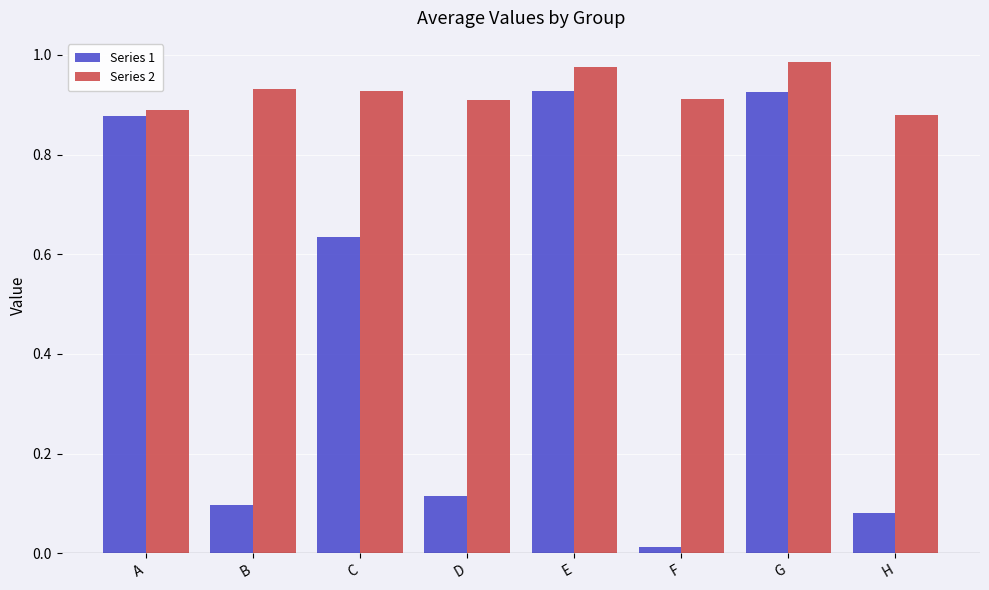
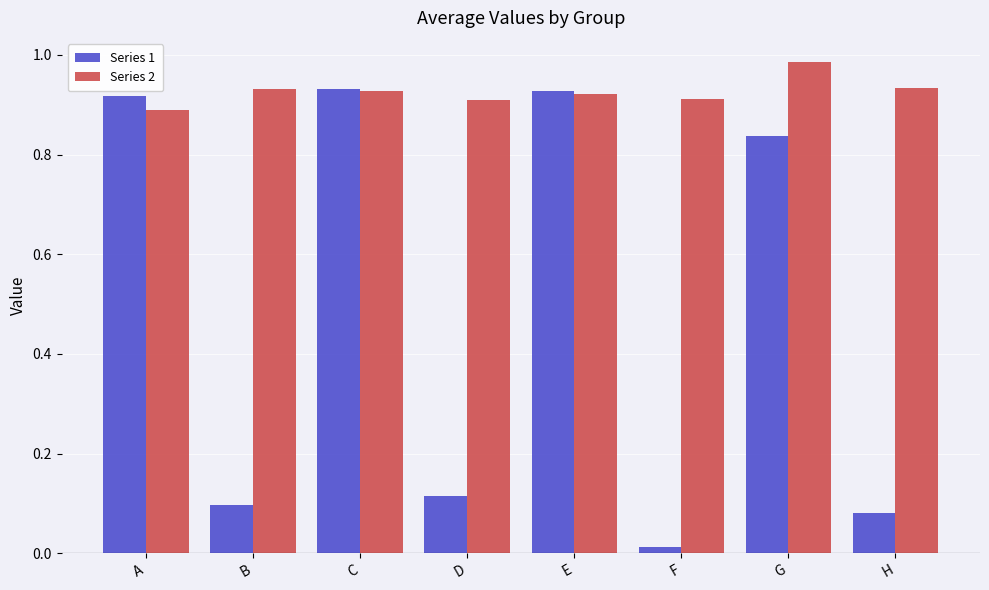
Series 1, A: 0.88 -> 0.92
Series 1, C: 0.63 -> 0.93
Series 2, E: 0.98 -> 0.92
Series 1, G: 0.93 -> 0.84
Series 2, H: 0.88 -> 0.93
